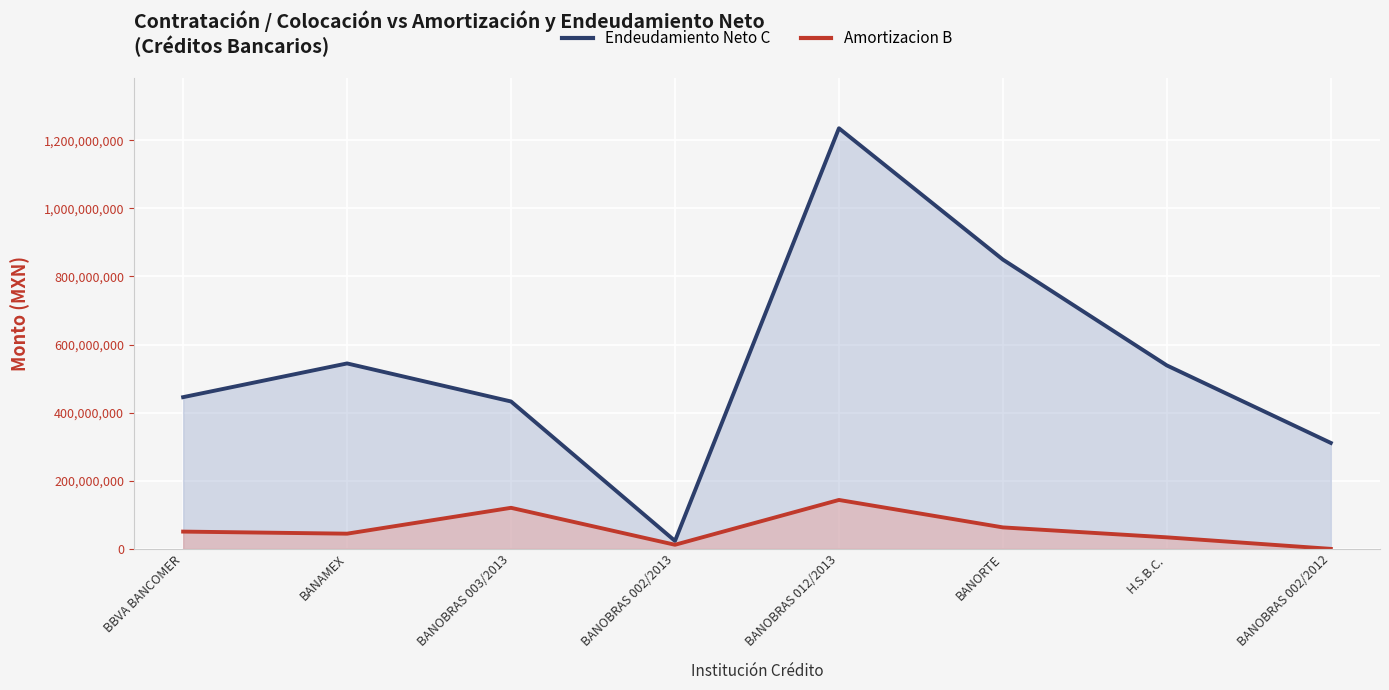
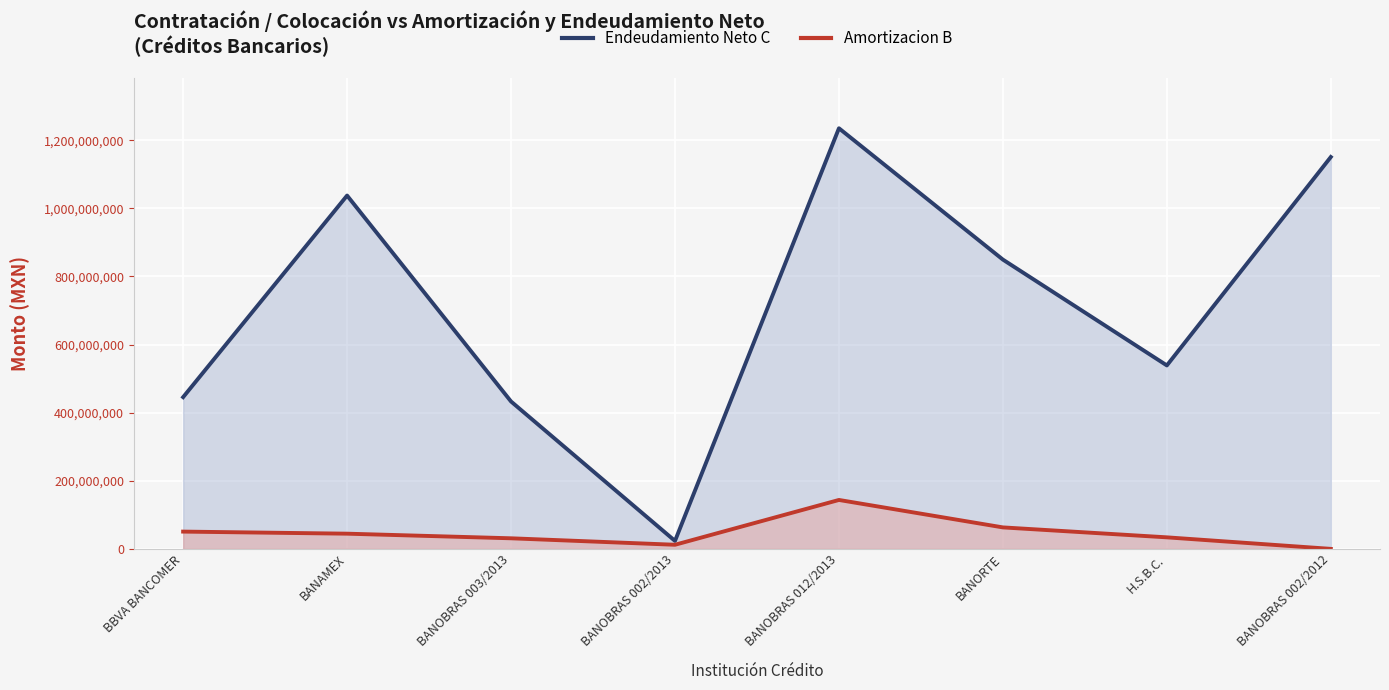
Endeudamiento Neto C, BANAMEX: 540,000,000 -> 1,040,000,000
Amortizacion B, BANOBRAS 003/2013: 120,000,000 -> 30,000,000
Endeudamiento Neto C, BANOBRAS 002/2012: 310,000,000 -> 1,150,000,000
